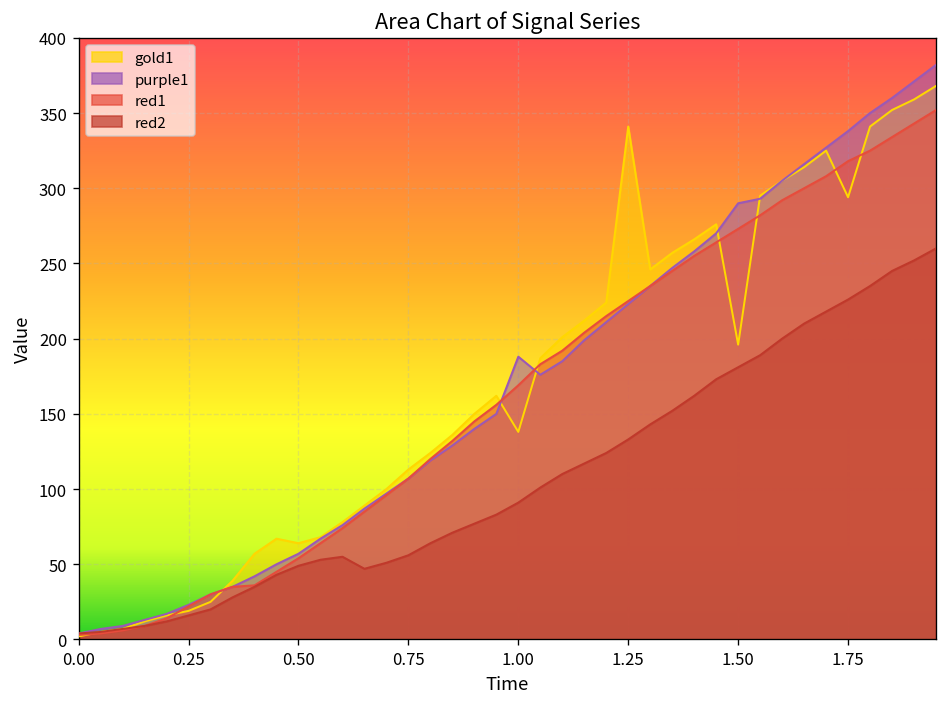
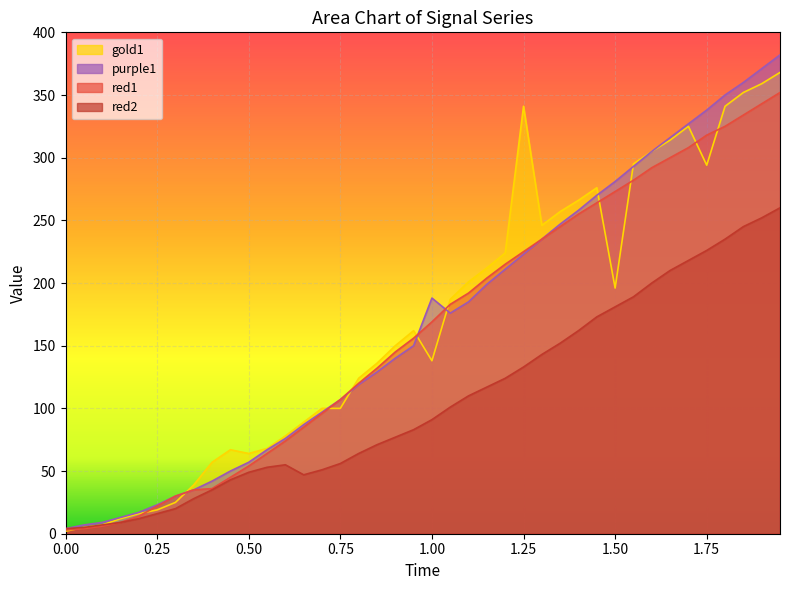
gold1, 0.75: 113 -> 100
purple1, 1.50: 290 -> 281
